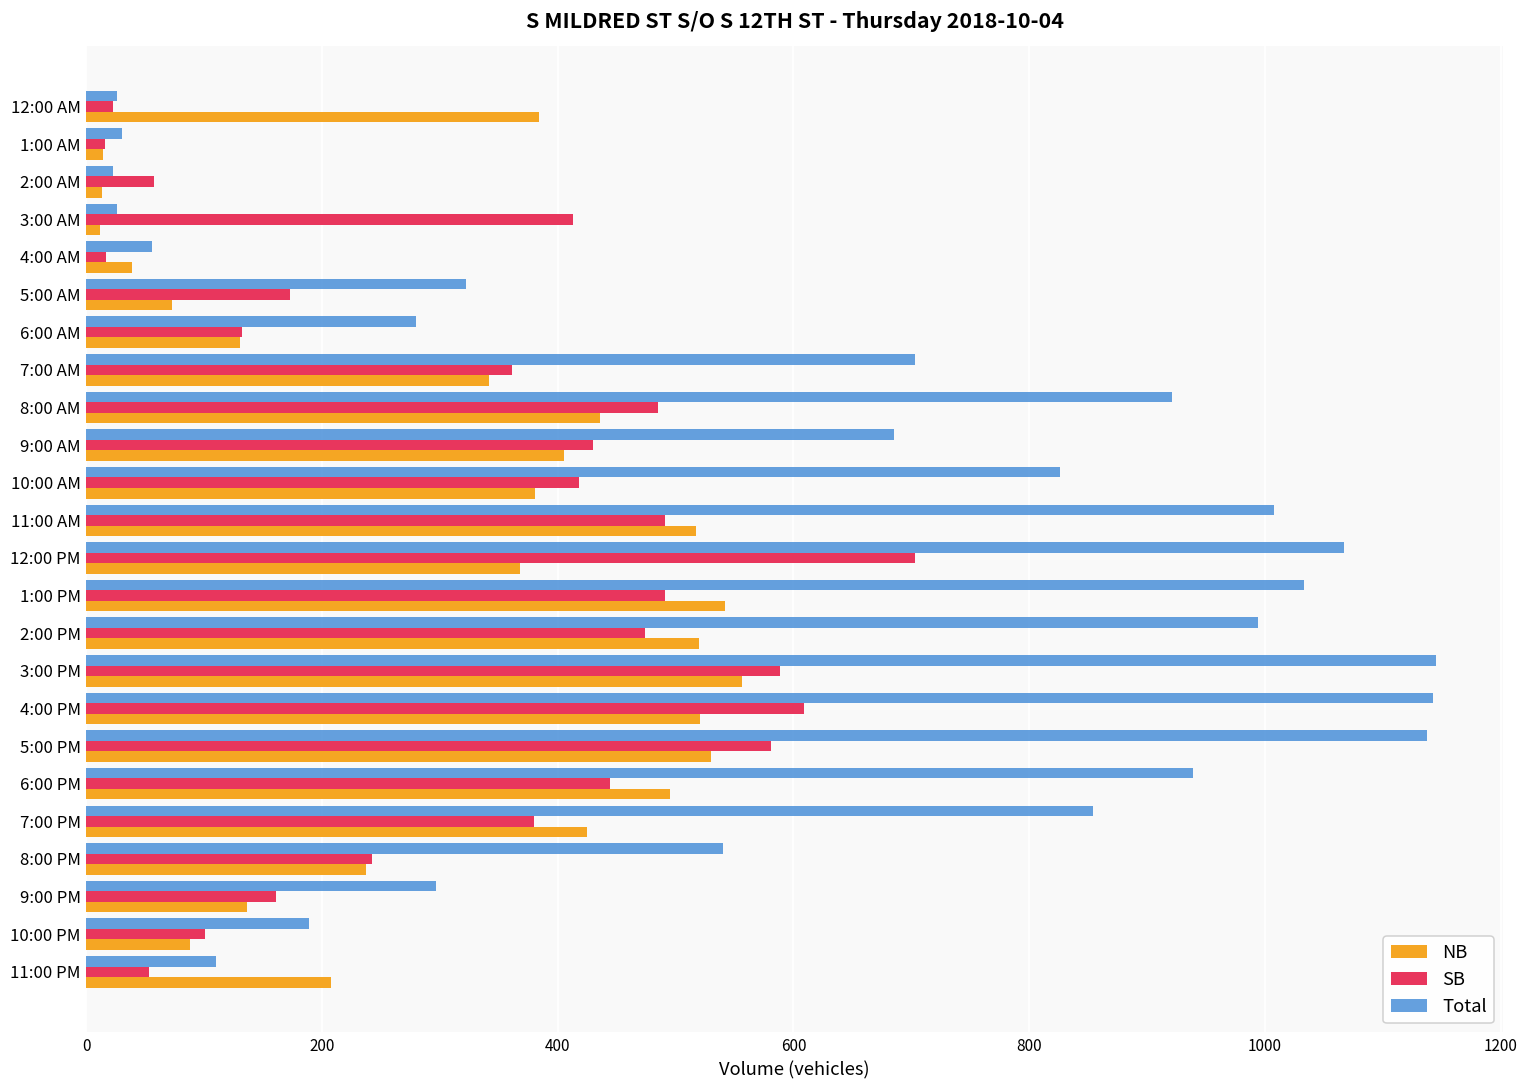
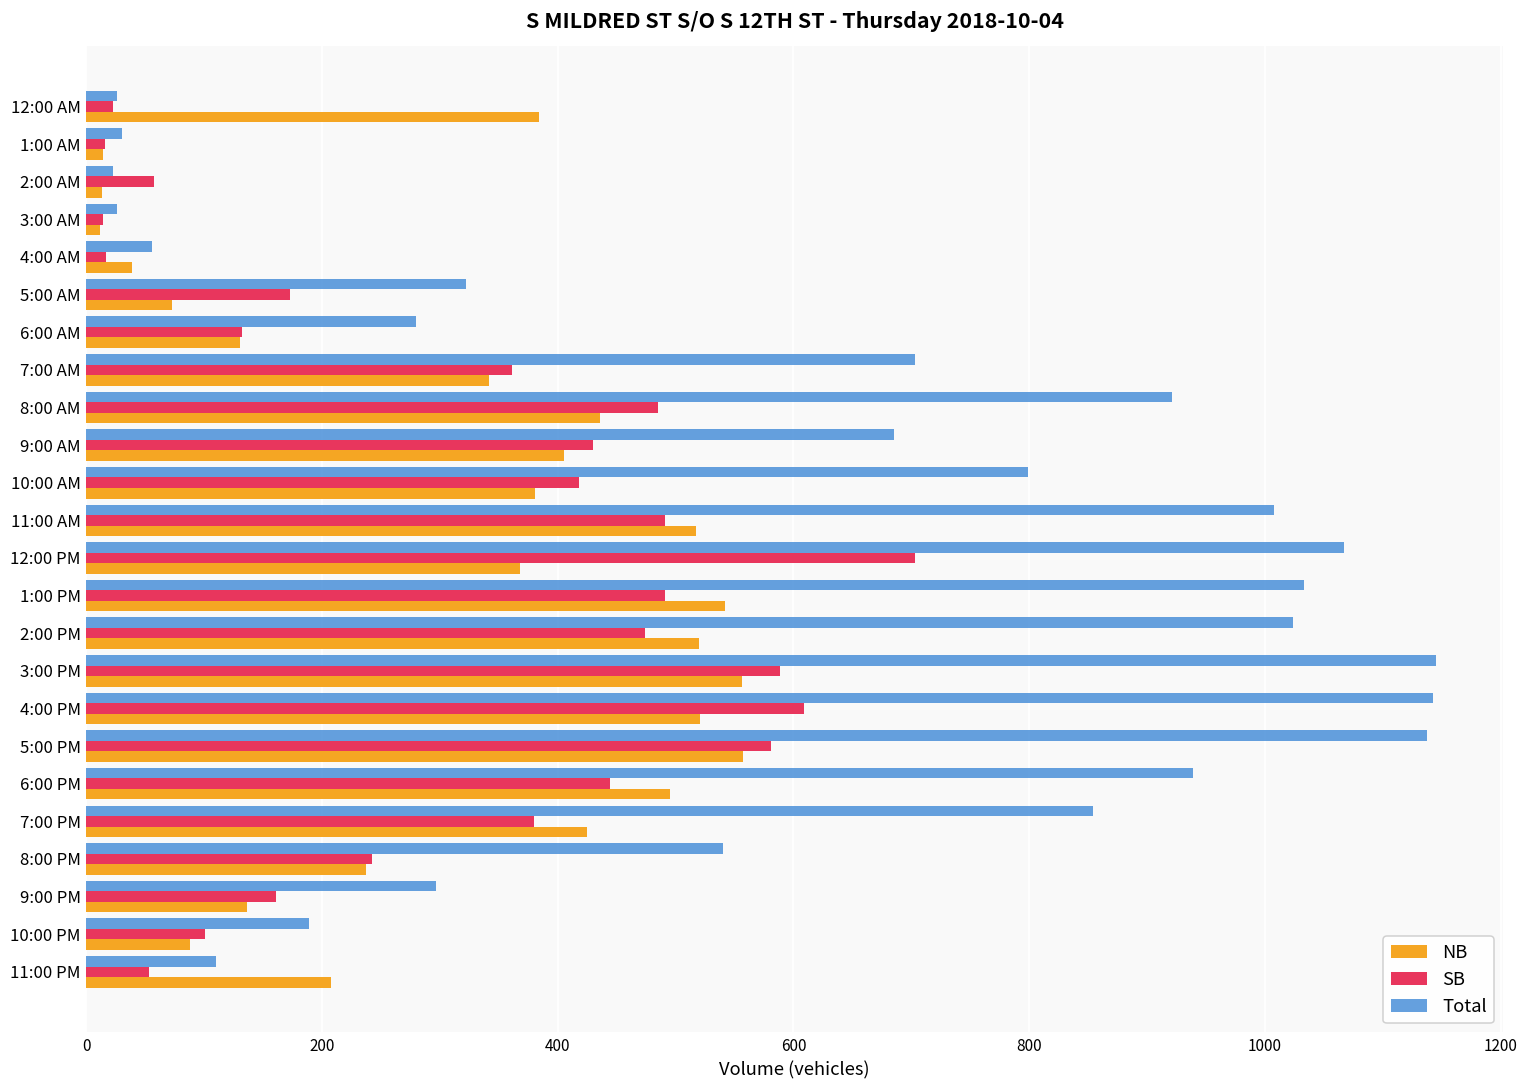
SB, 3:00 AM: 413 -> 14
Total, 10:00 AM: 826 -> 799
Total, 2:00 PM: 994 -> 1024
NB, 5:00 PM: 530 -> 557
